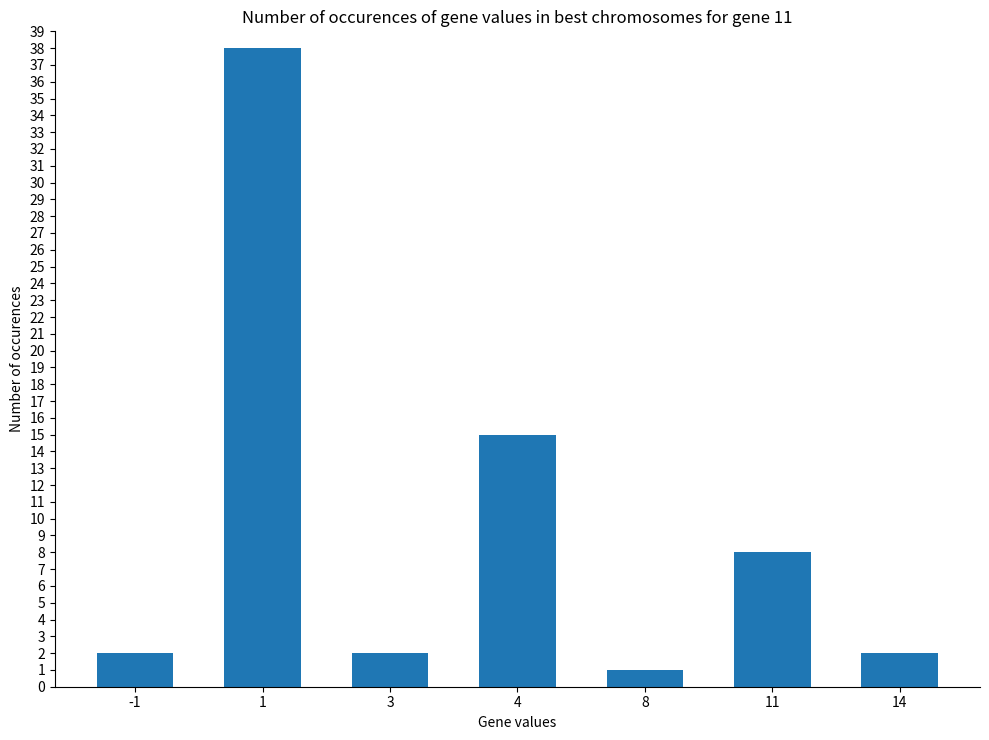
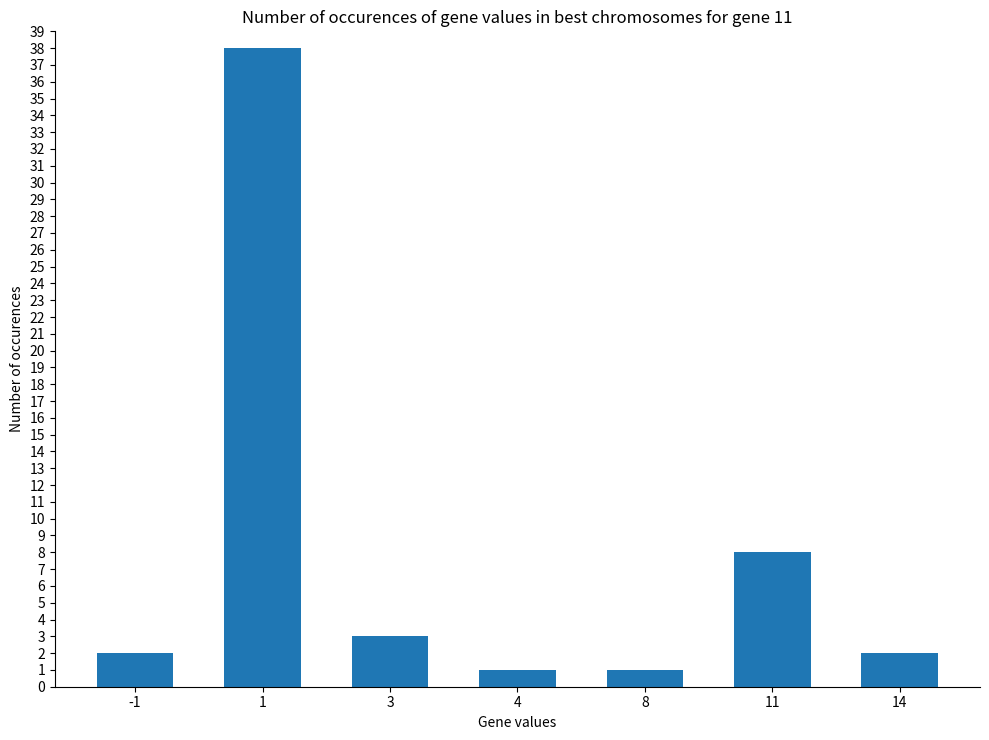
3: 2 -> 3
4: 15 -> 1
